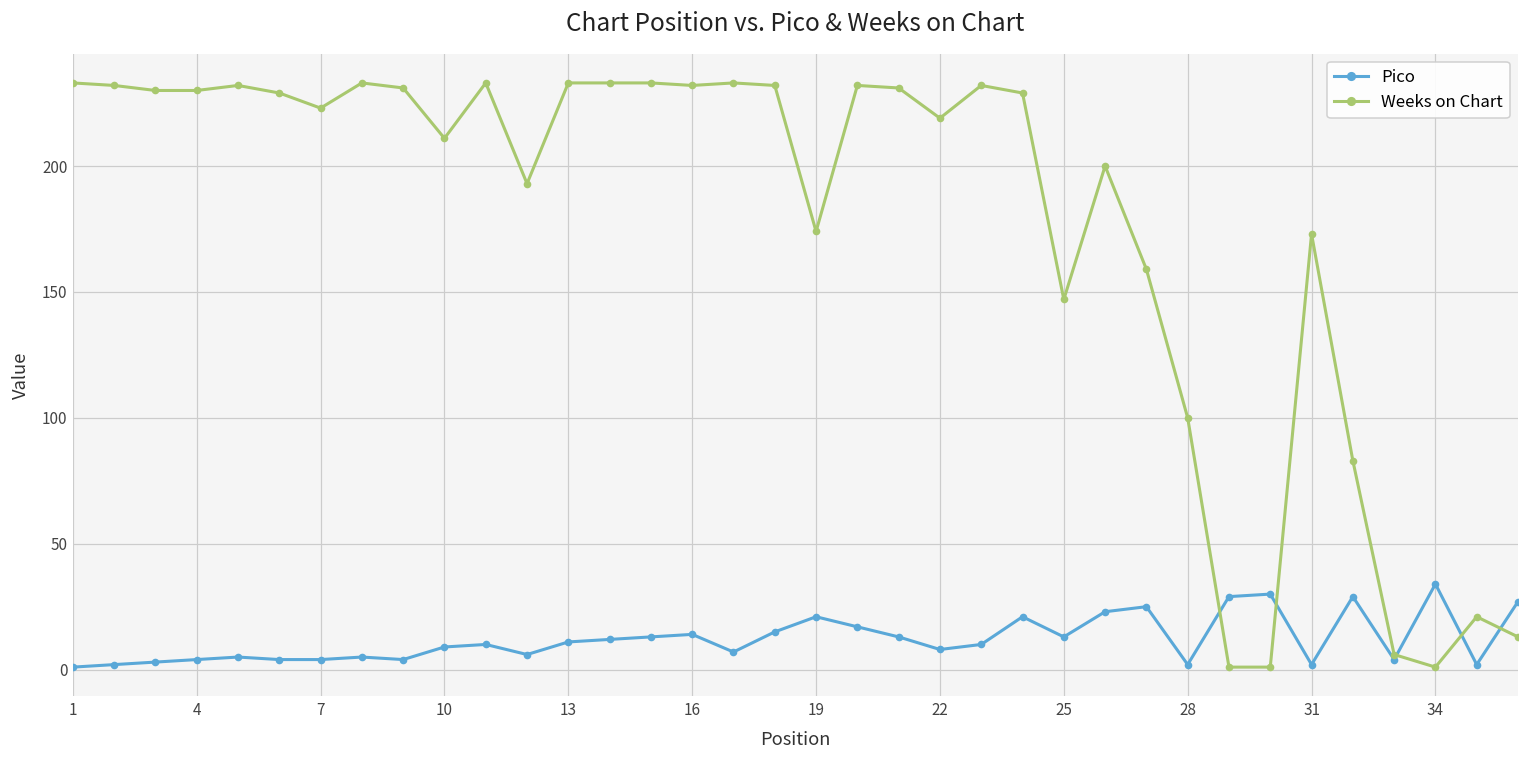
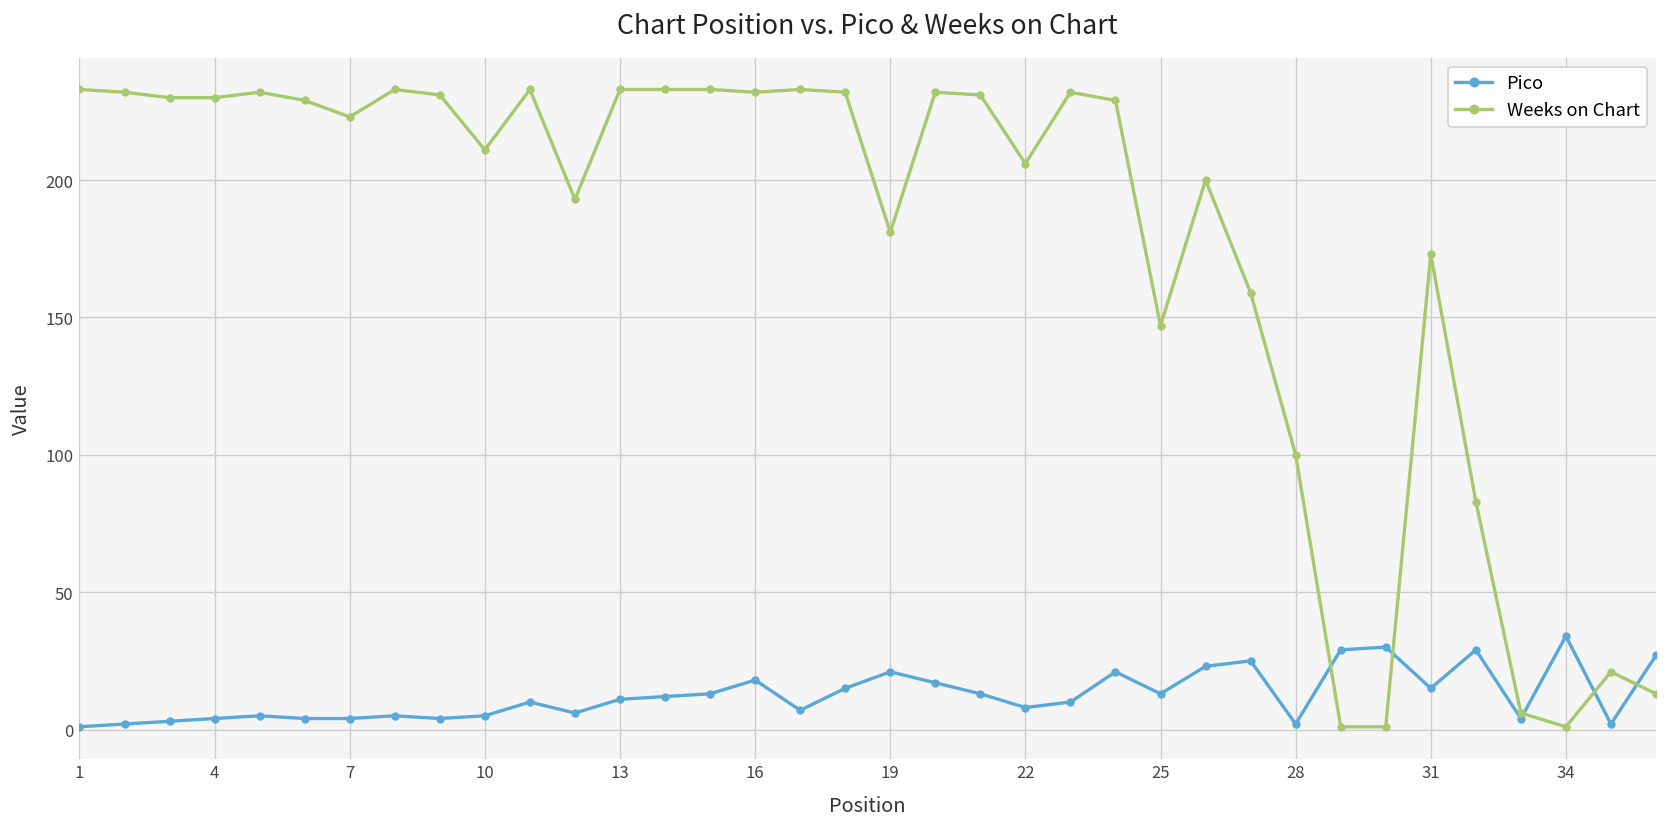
Pico, 10: 9 -> 5
Pico, 16: 14 -> 18
Weeks on Chart, 19: 174 -> 181
Weeks on Chart, 22: 219 -> 206
Pico, 31: 2 -> 15
